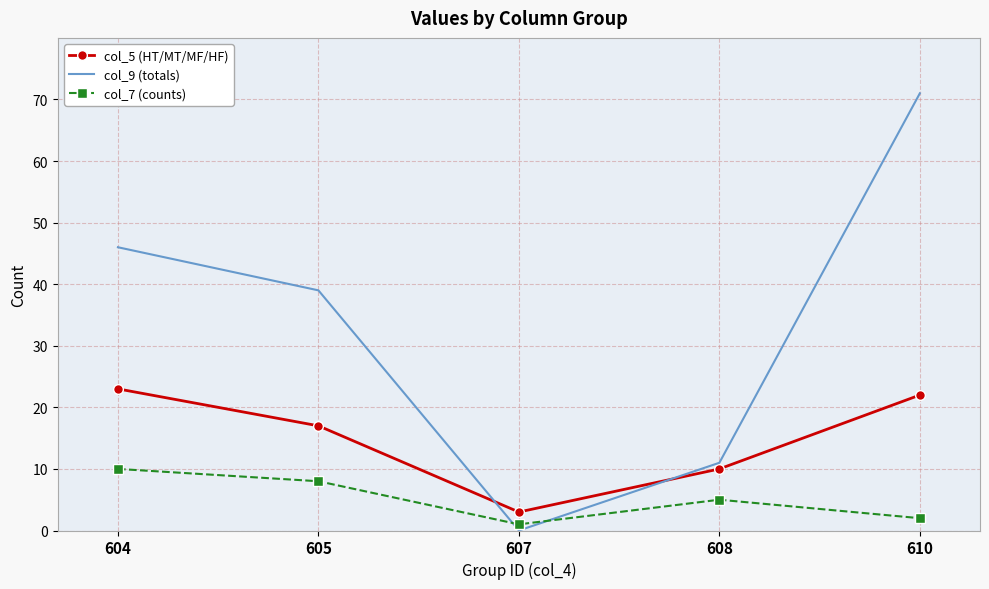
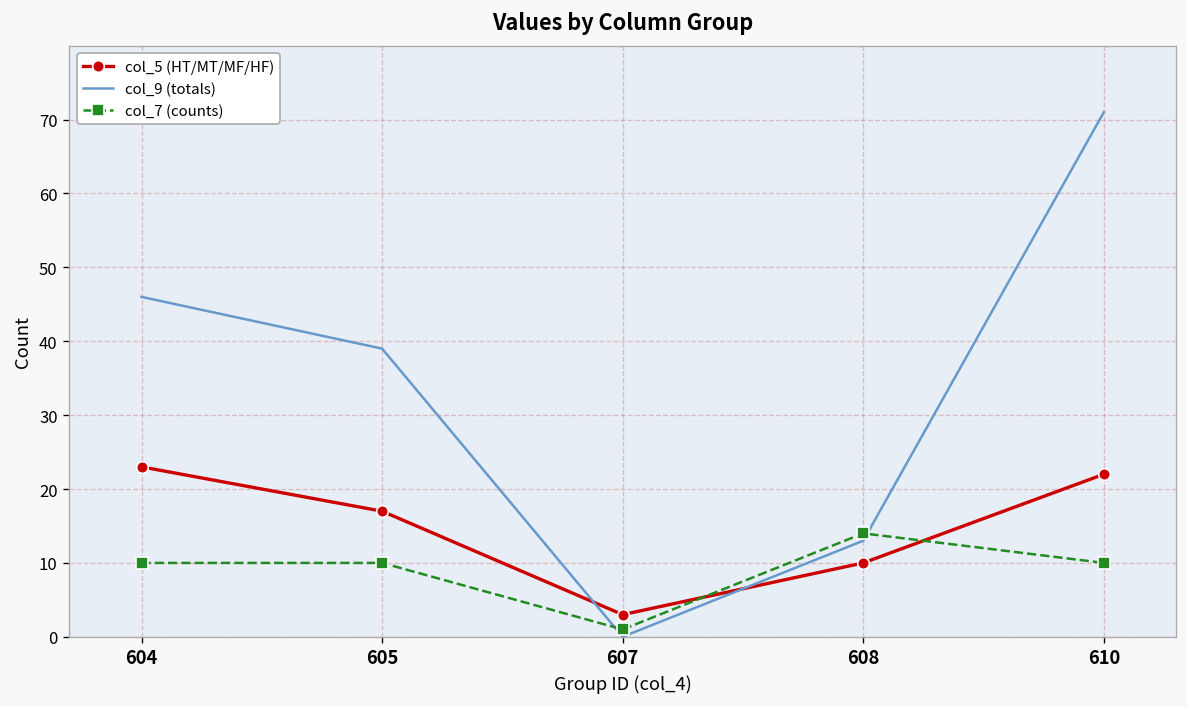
col_7 (counts), 605: 8 -> 10
col_9 (totals), 608: 11 -> 13
col_7 (counts), 608: 5 -> 14
col_7 (counts), 610: 2 -> 10
